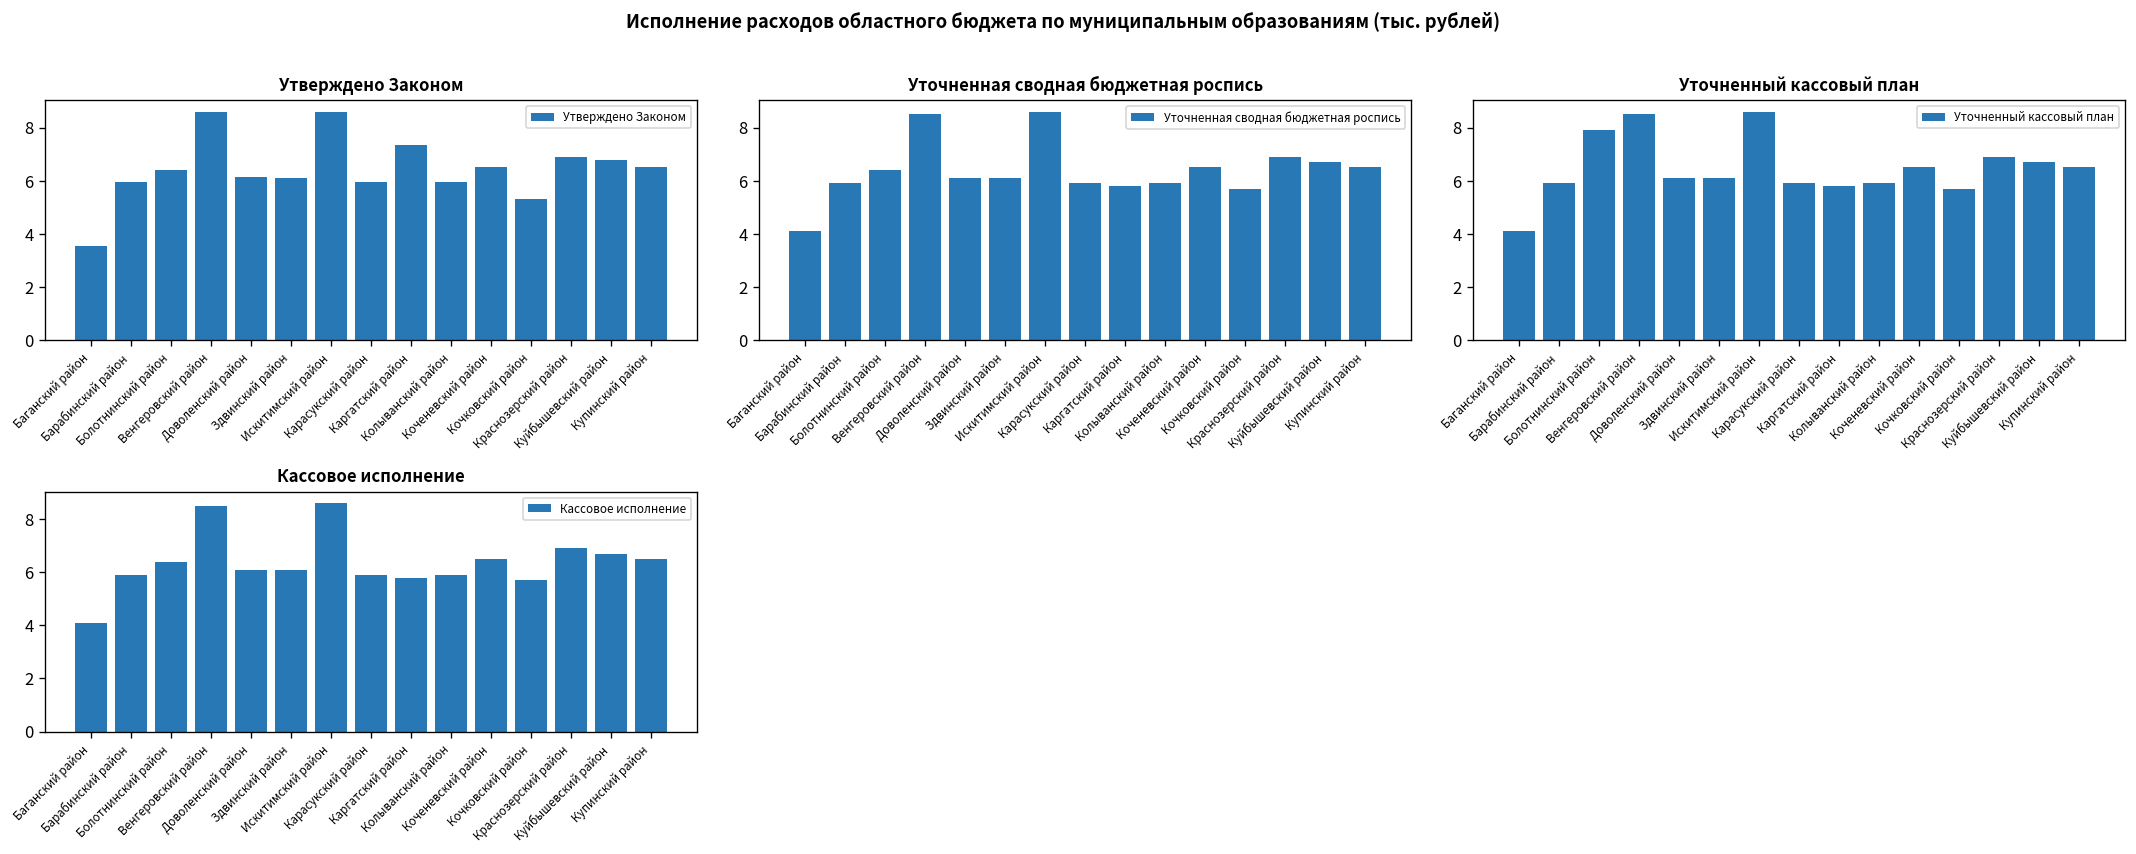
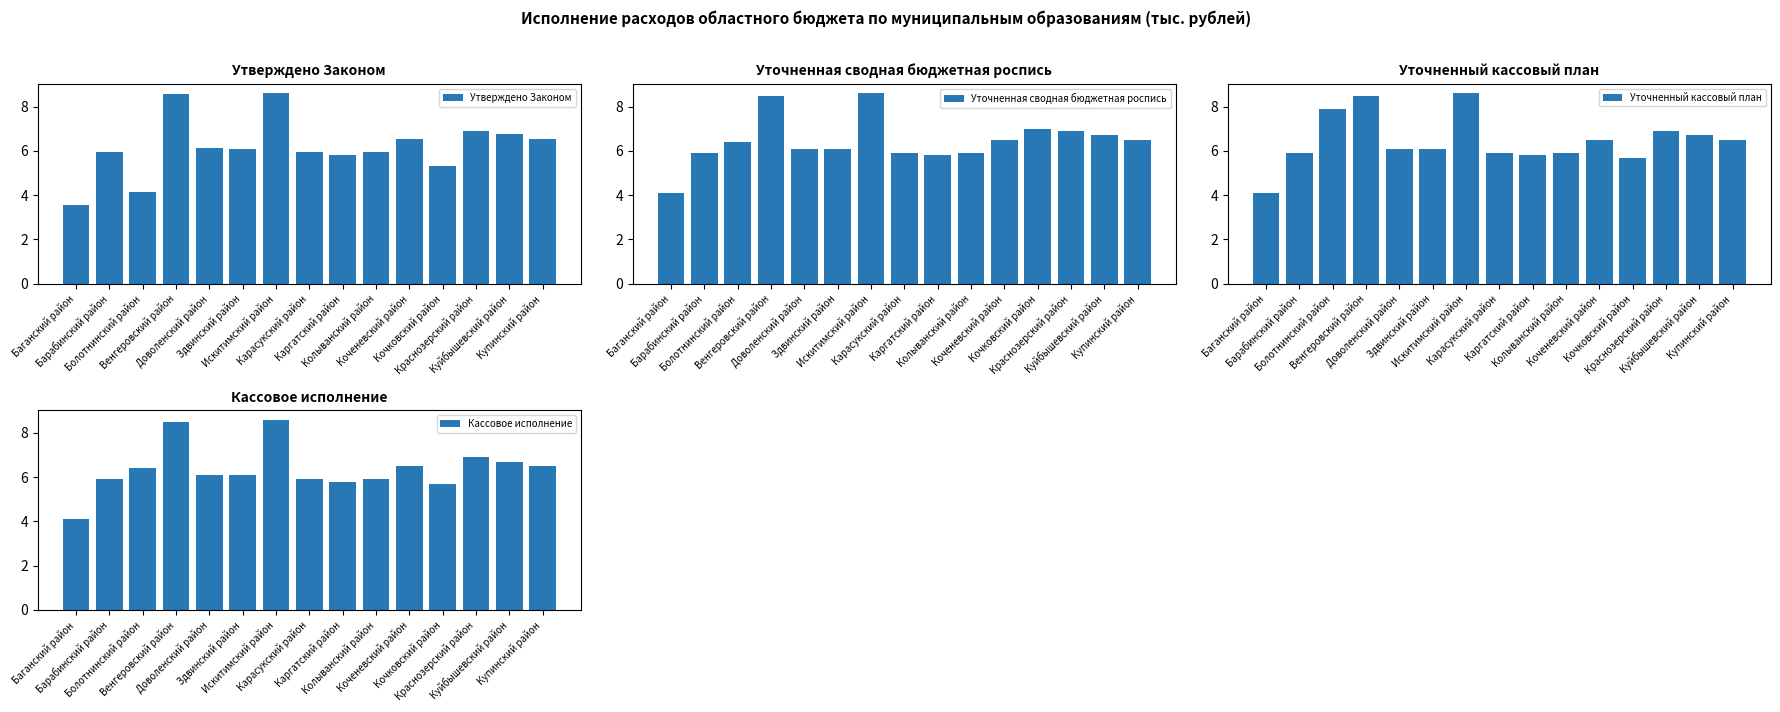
Утверждено Законом, Болотнинский район: 6.4 -> 4.1
Утверждено Законом, Каргатский район: 7.4 -> 5.8
Уточненная сводная бюджетная роспись, Кочковский район: 5.7 -> 7.0
